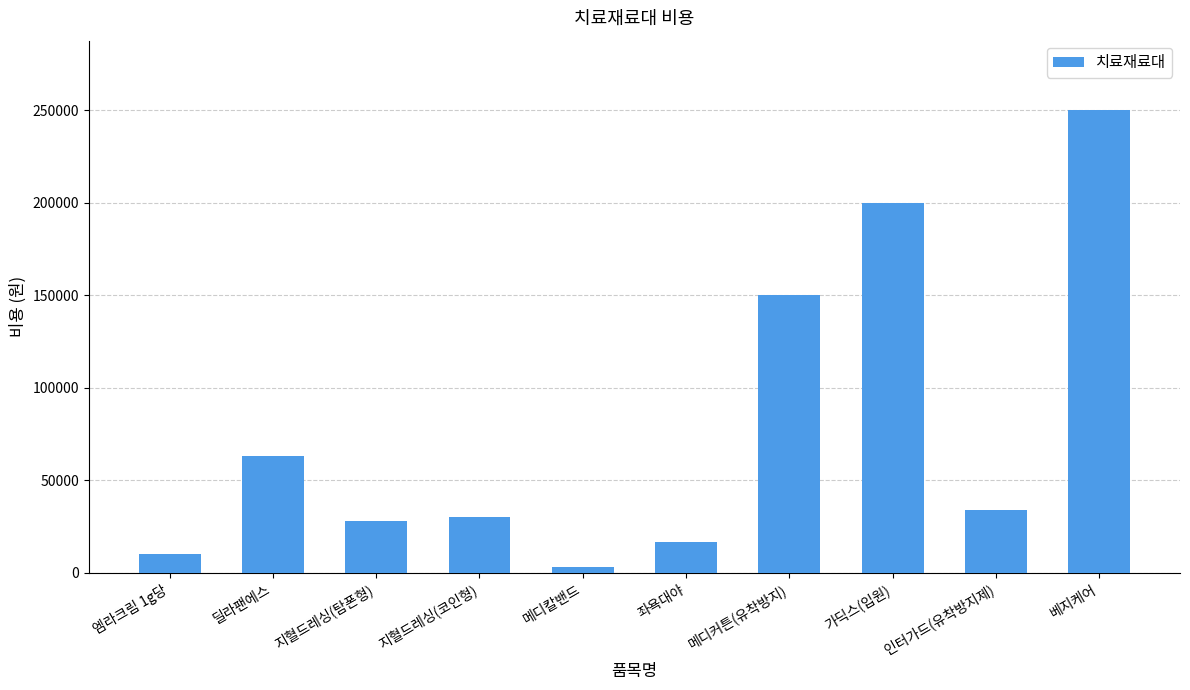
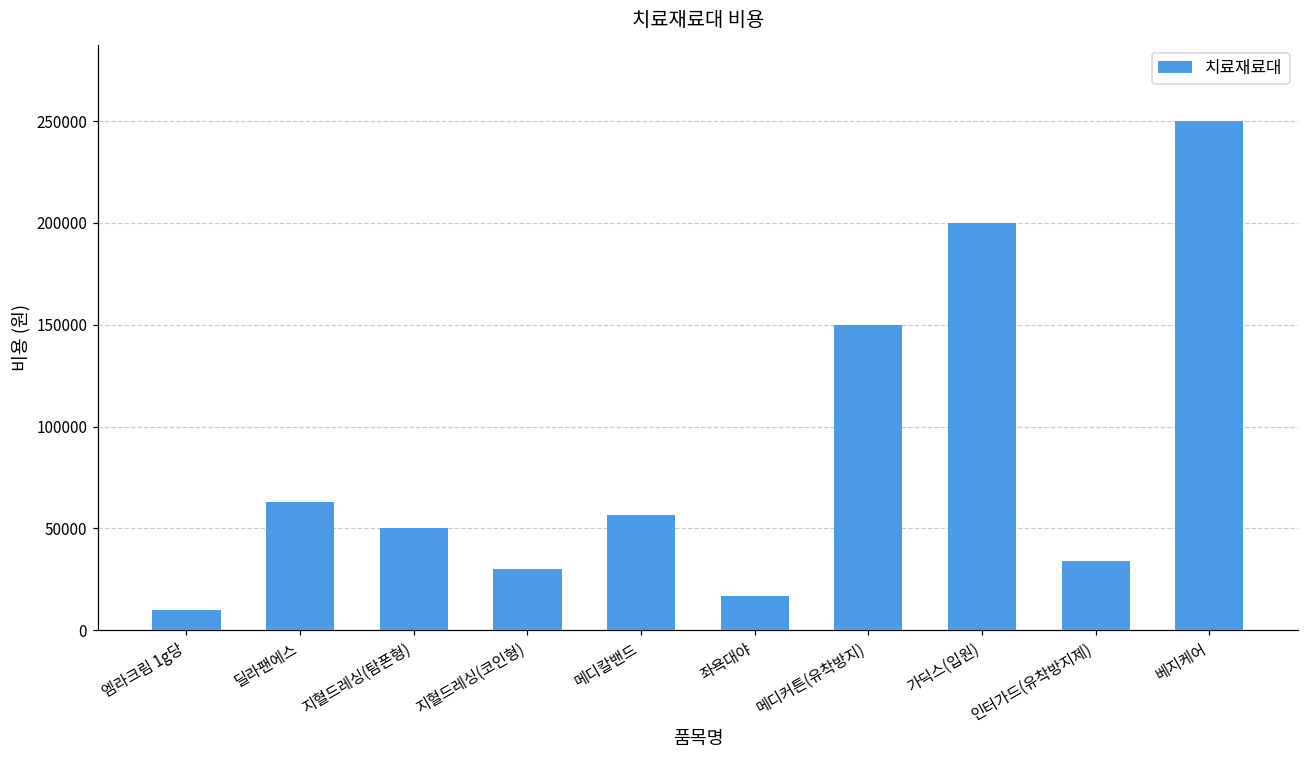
지혈드레싱(탐폰형): 28000 -> 50000
메디칼밴드: 3000 -> 57000
